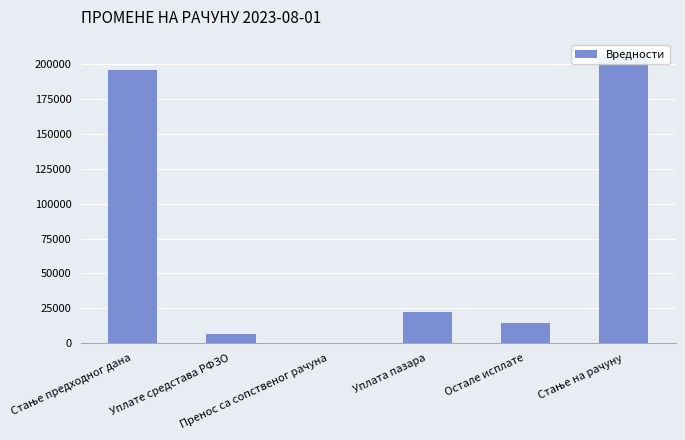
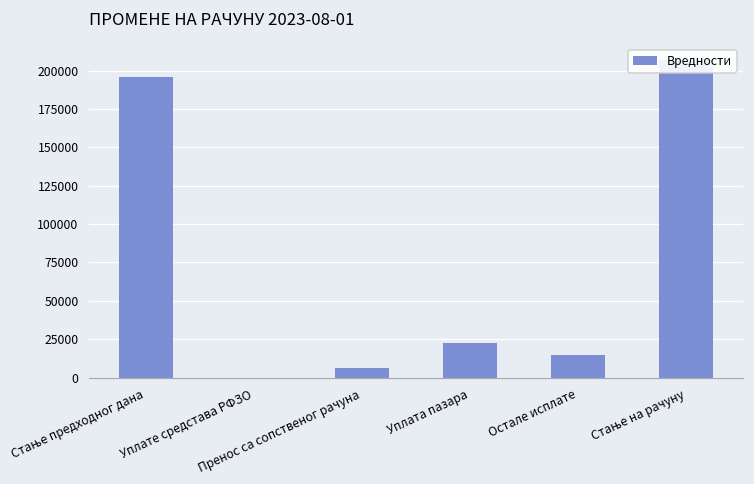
Уплате средстава РФЗО: 7000 -> 0
Пренос са сопственог рачуна: 0 -> 6000
